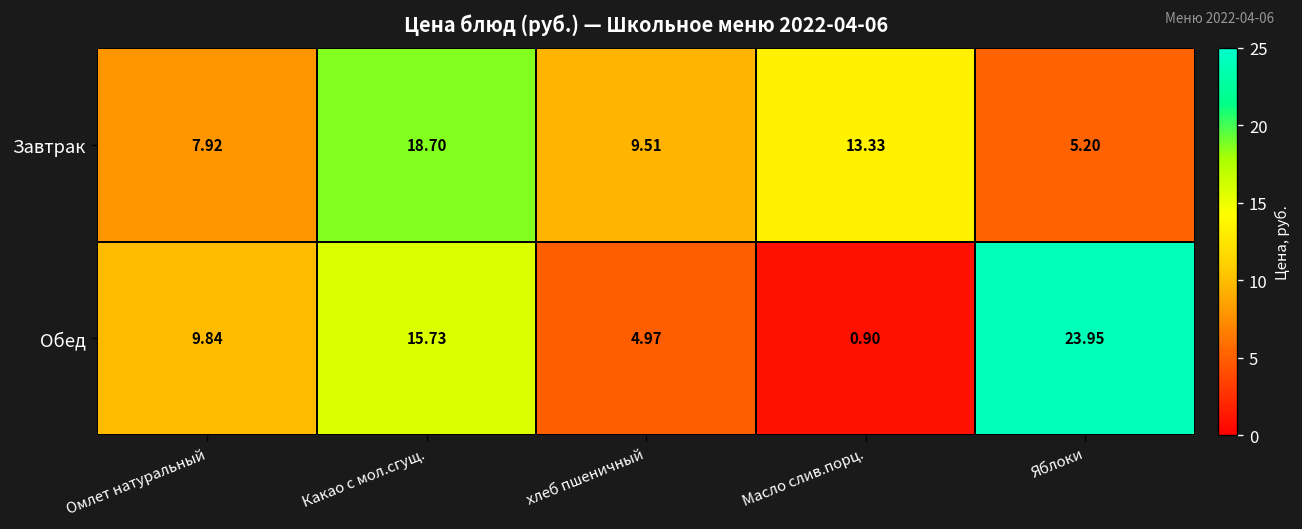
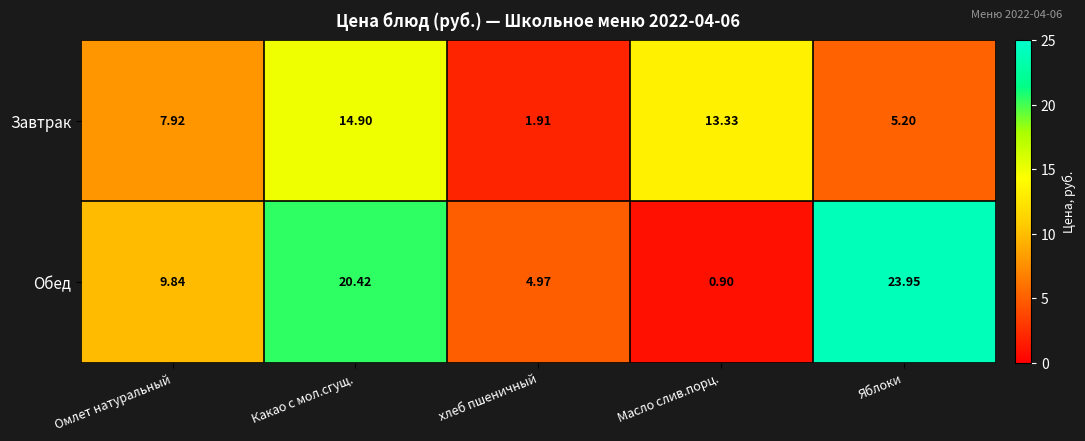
Завтрак, Какао с мол.сгущ.: 18.70 -> 14.90
Завтрак, хлеб пшеничный: 9.51 -> 1.91
Обед, Какао с мол.сгущ.: 15.73 -> 20.42
